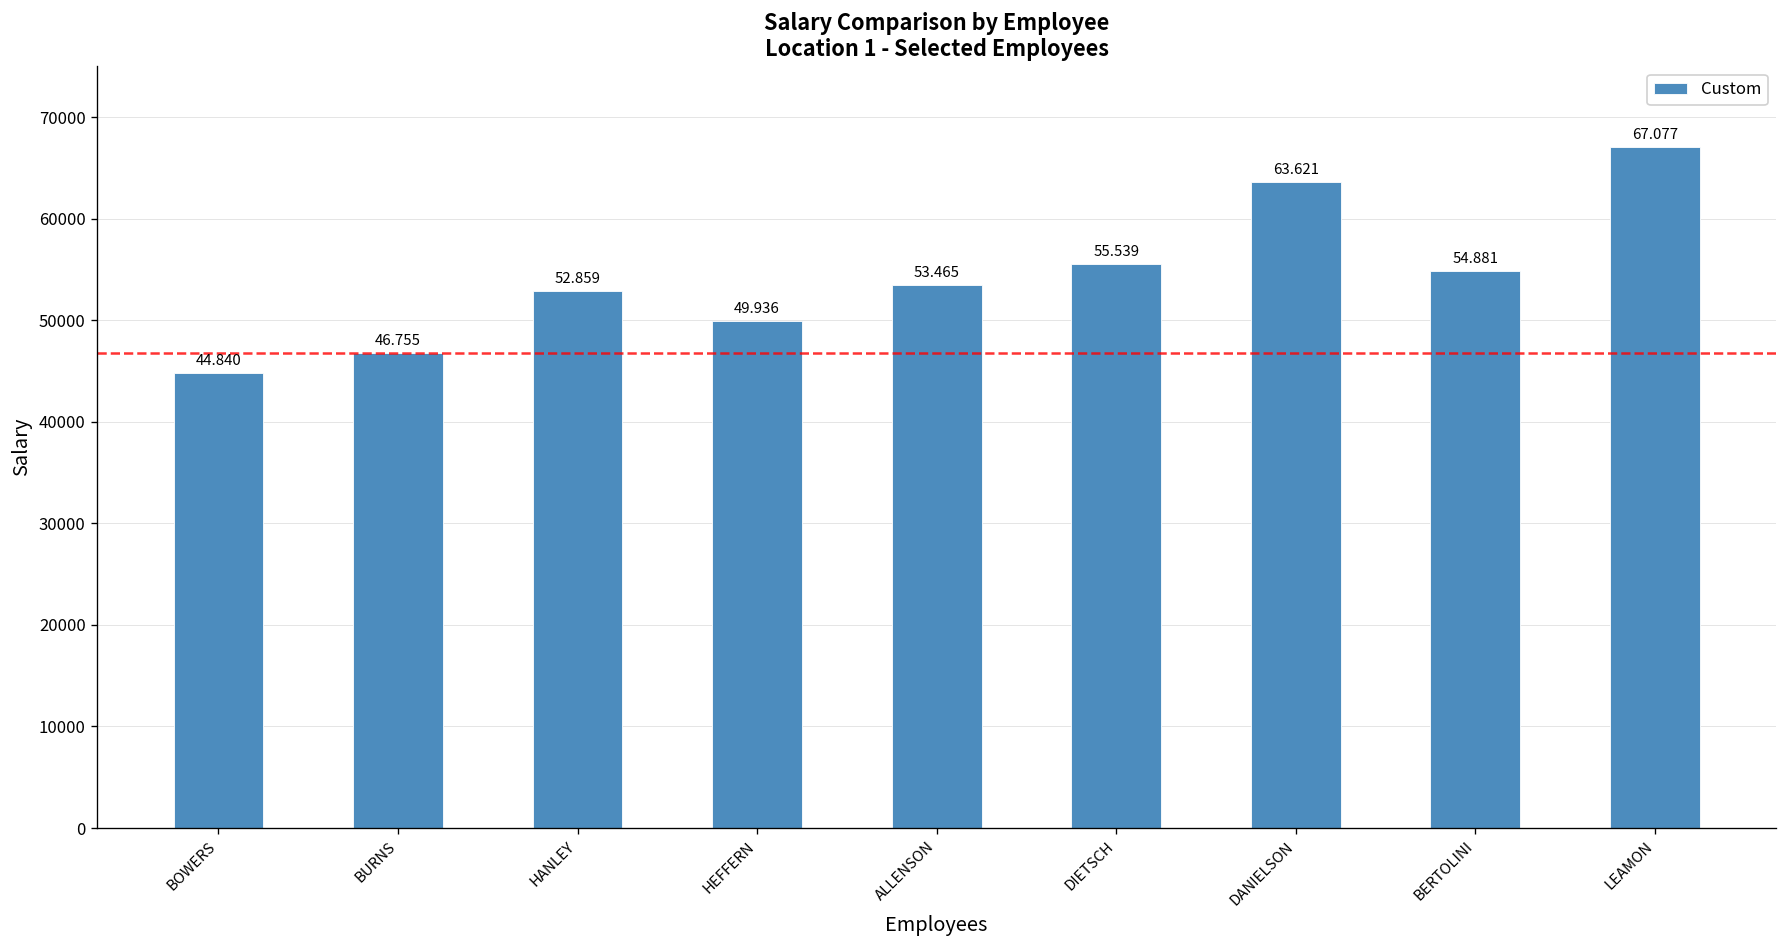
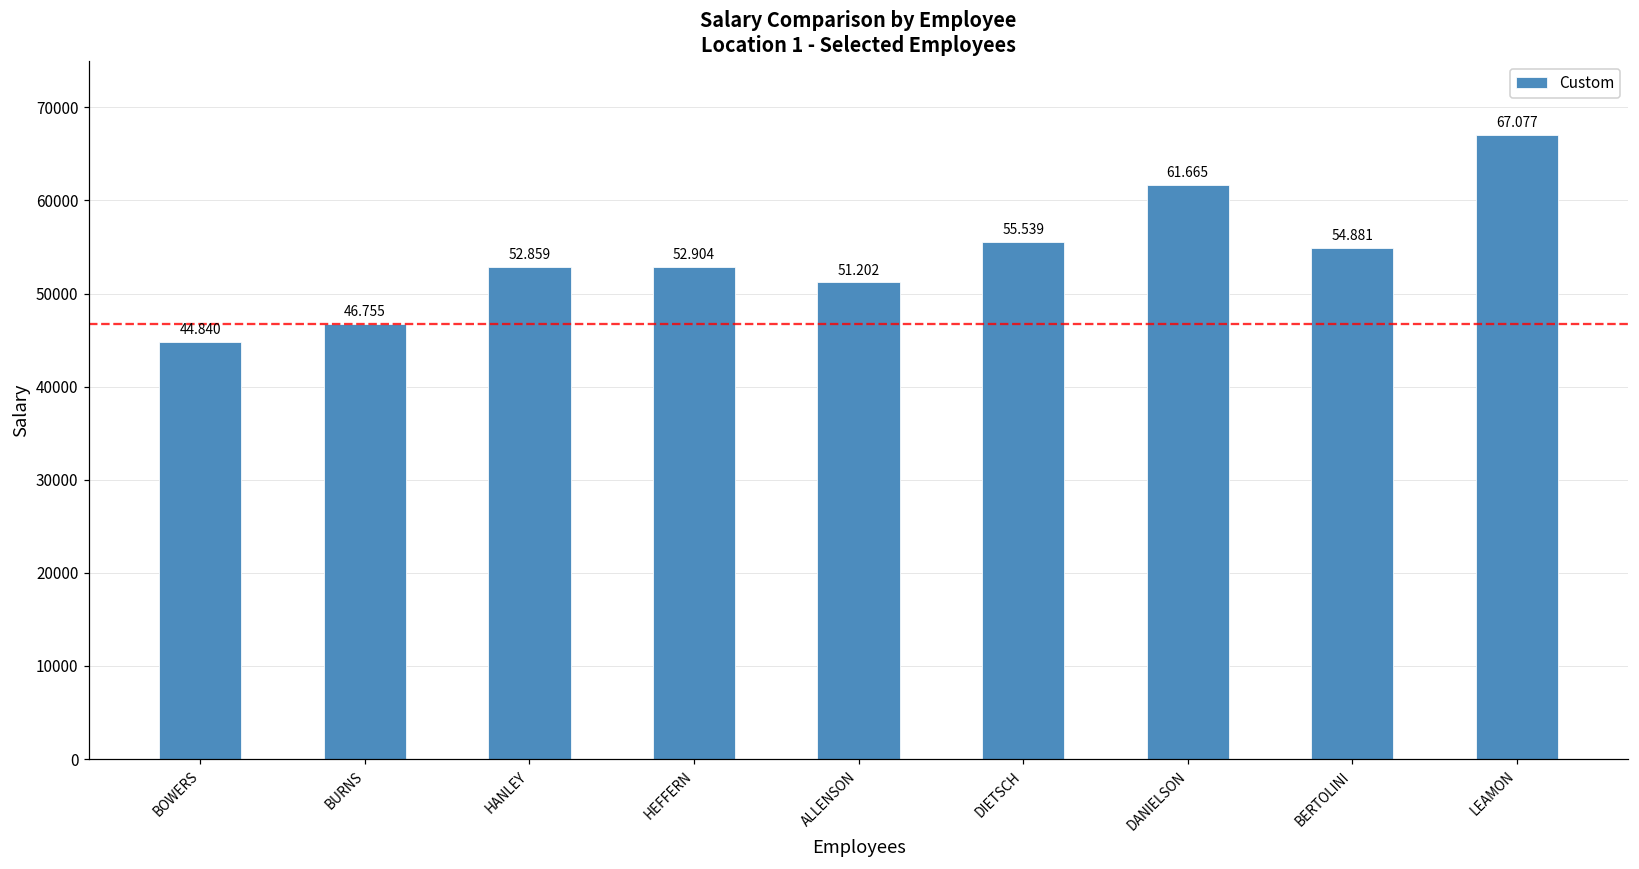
HEFFERN: 49.936 -> 52.904
ALLENSON: 53.465 -> 51.202
DANIELSON: 63.621 -> 61.665
